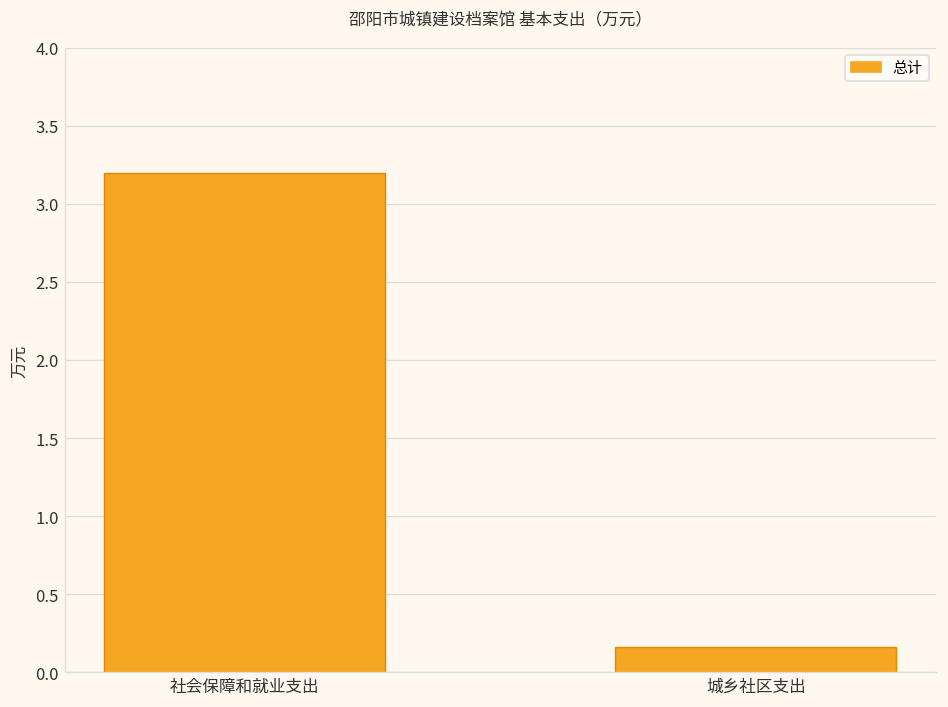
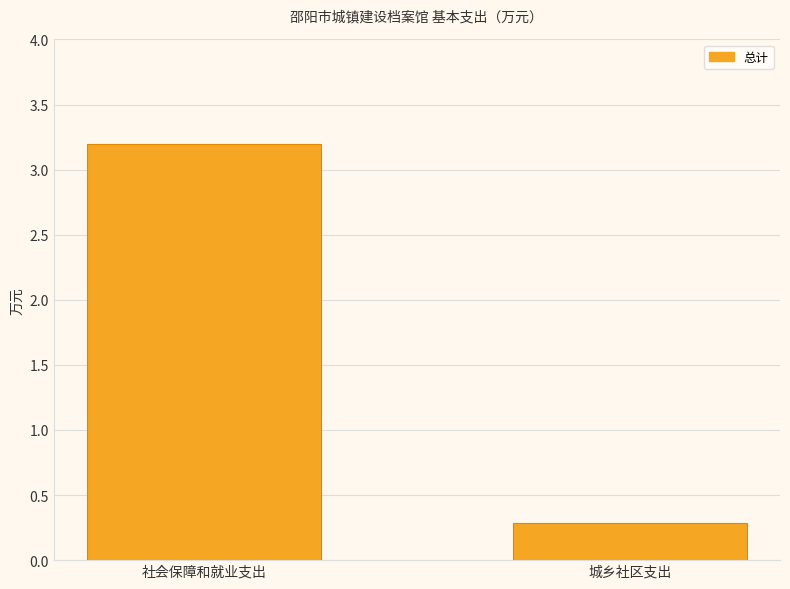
城乡社区支出: 0.16 -> 0.28
